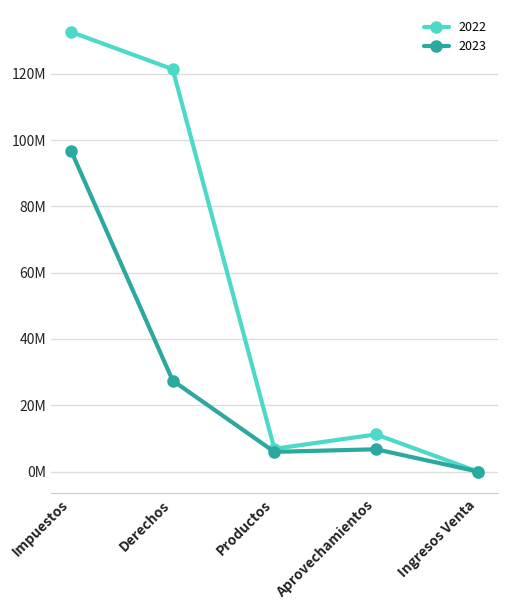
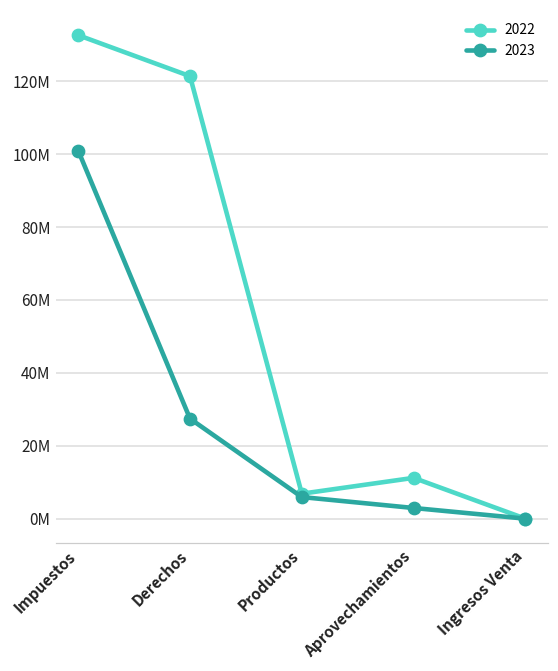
2023, Impuestos: 97000000 -> 101000000
2023, Aprovechamientos: 7000000 -> 3000000
